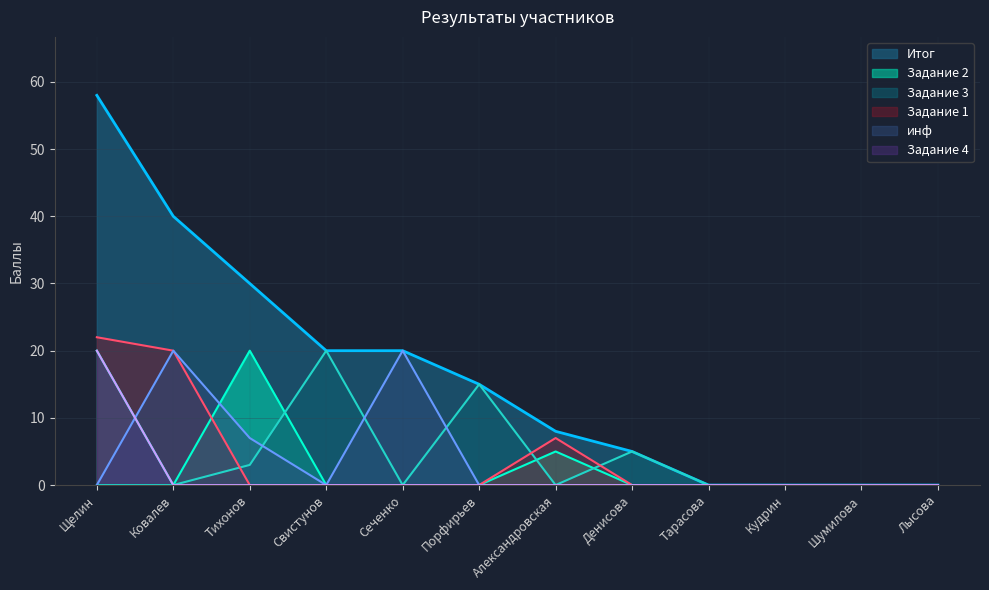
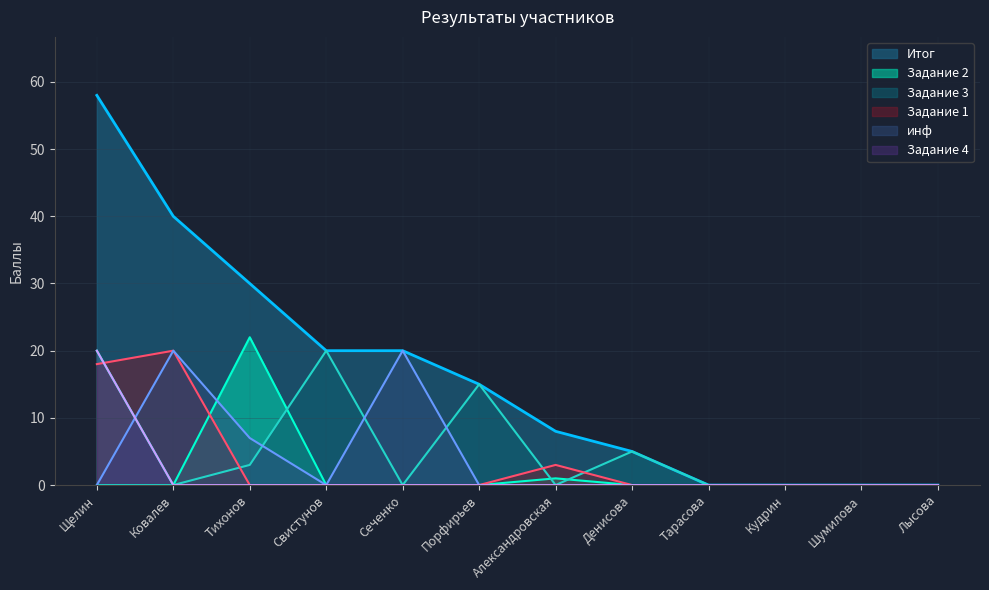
Задание 1, Щелин: 22 -> 18
Задание 2, Тихонов: 20 -> 22
Задание 2, Александровская: 5 -> 1
Задание 1, Александровская: 7 -> 3
